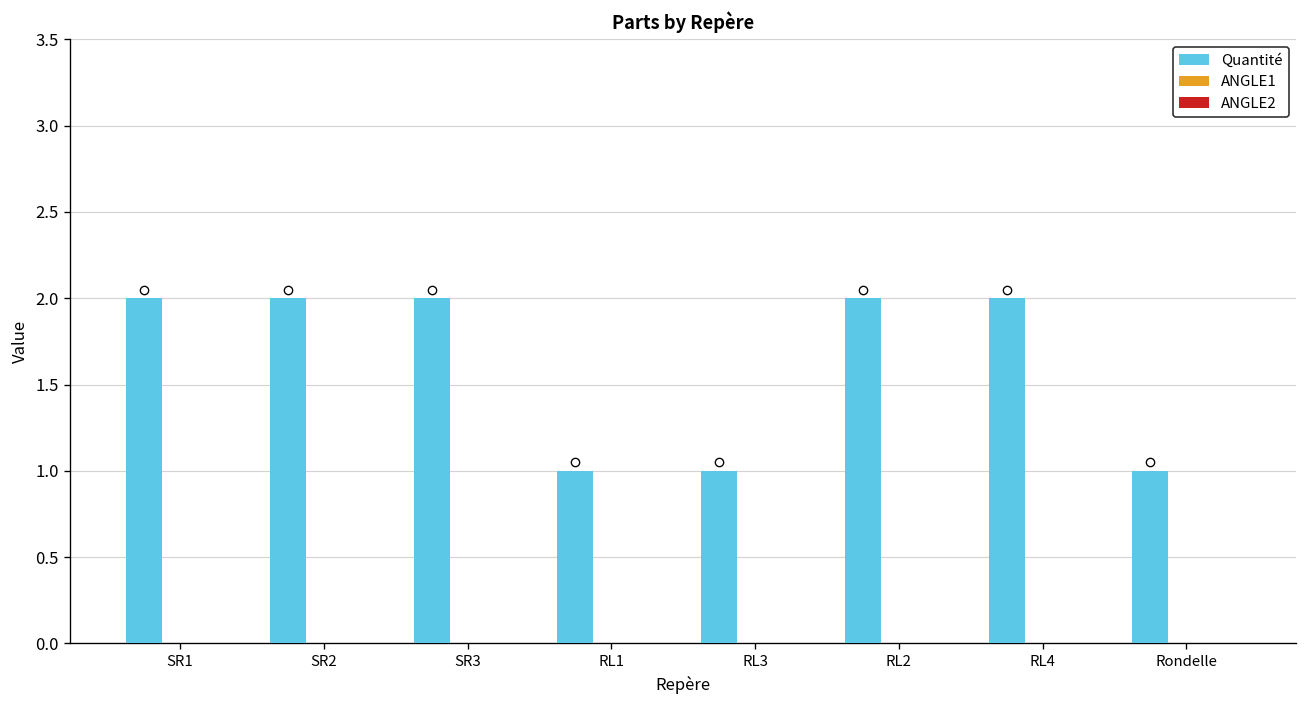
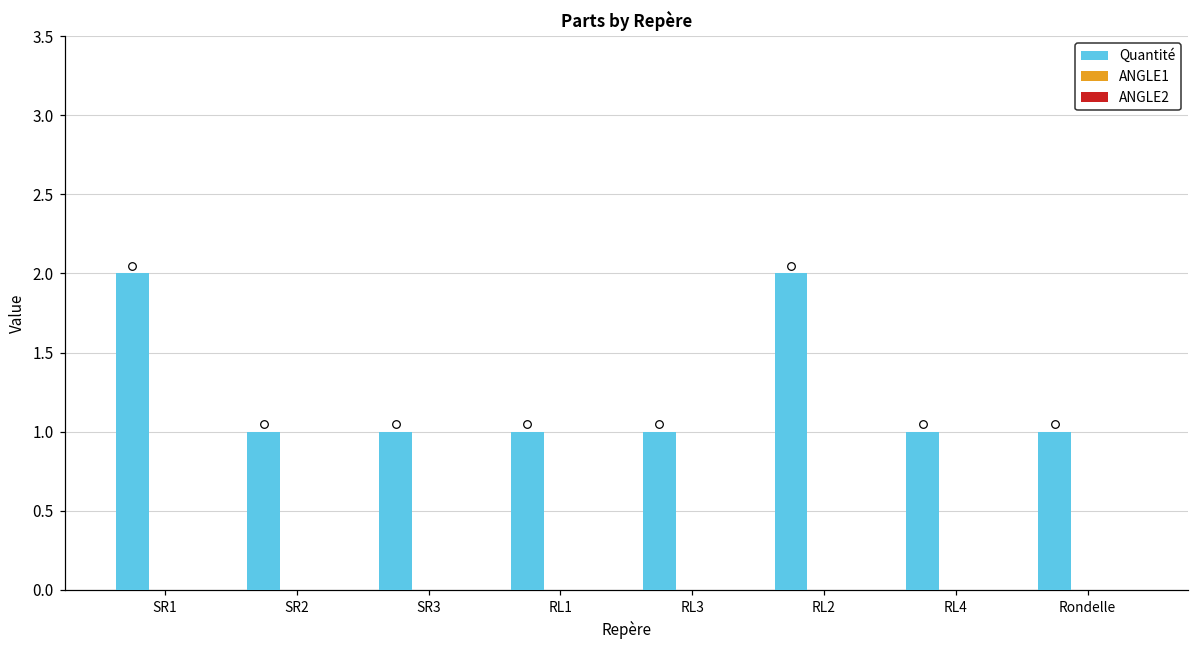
Quantité, SR2: 2 -> 1
Quantité, SR3: 2 -> 1
Quantité, RL4: 2 -> 1
